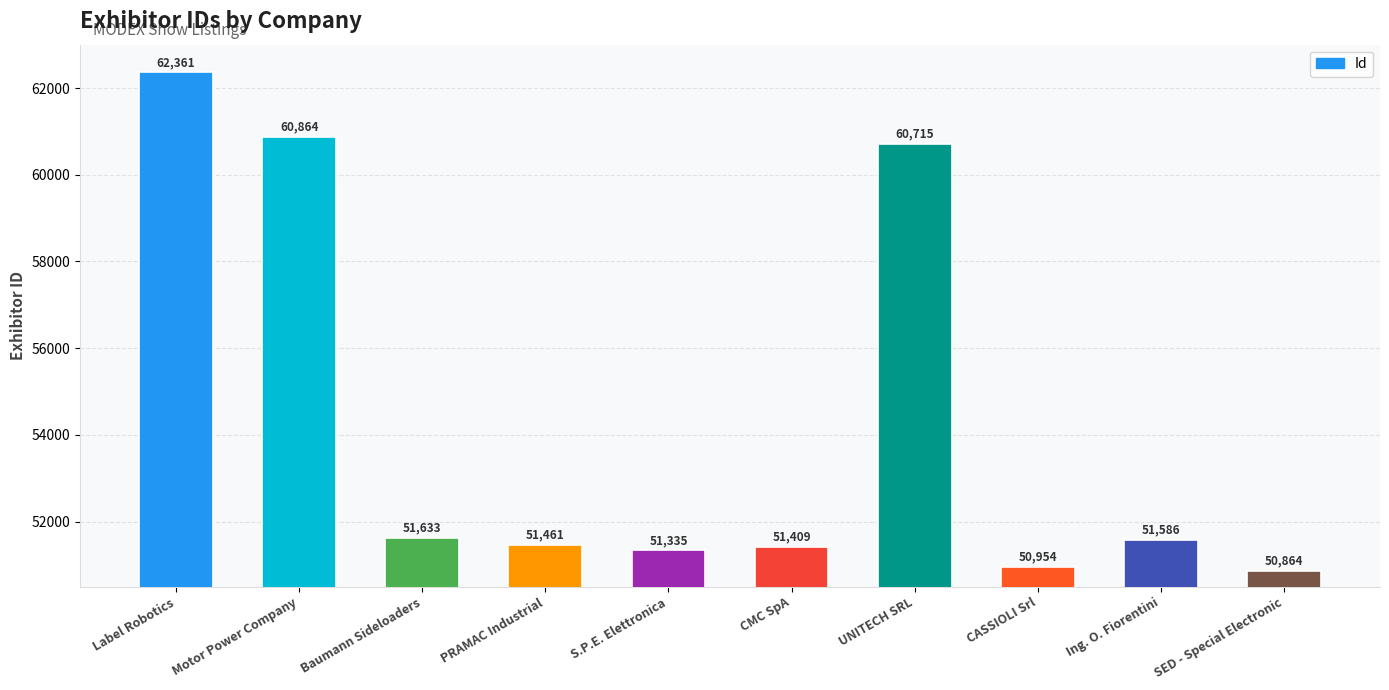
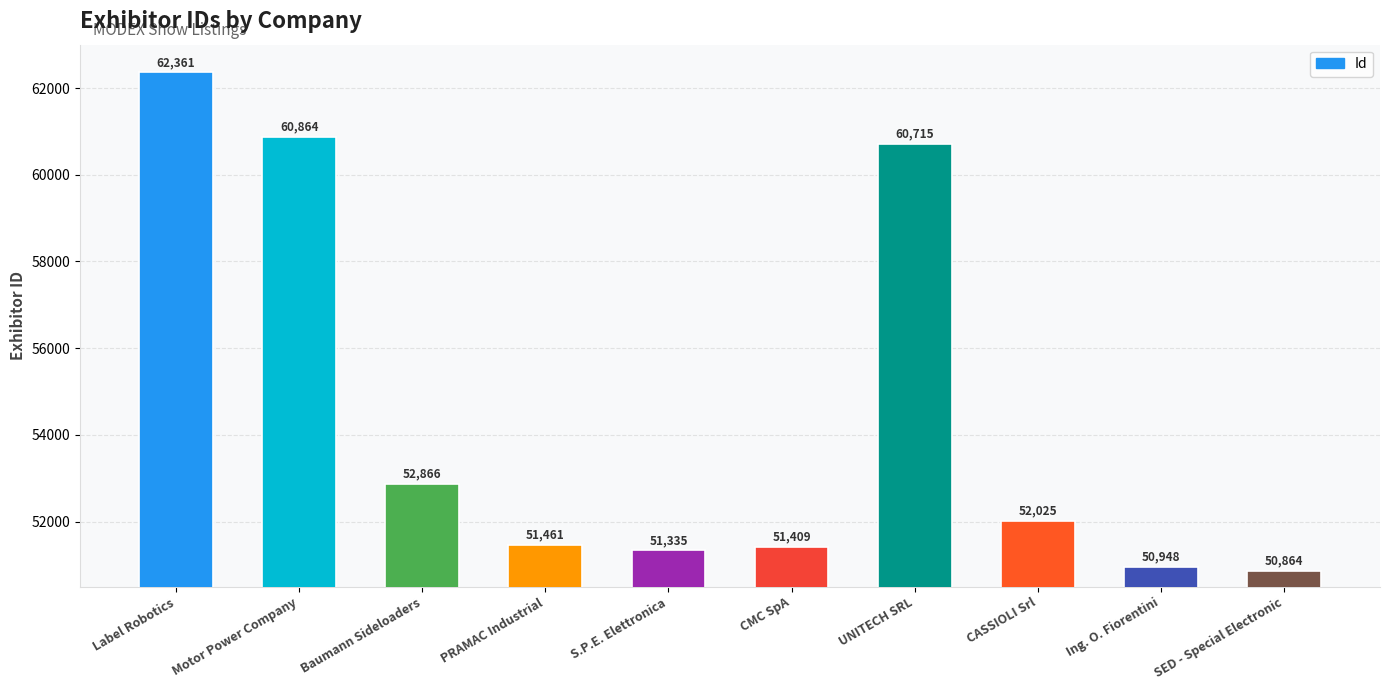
Baumann Sideloaders: 51,633 -> 52,866
CASSIOLI Srl: 50,954 -> 52,025
Ing. O. Fiorentini: 51,586 -> 50,948
